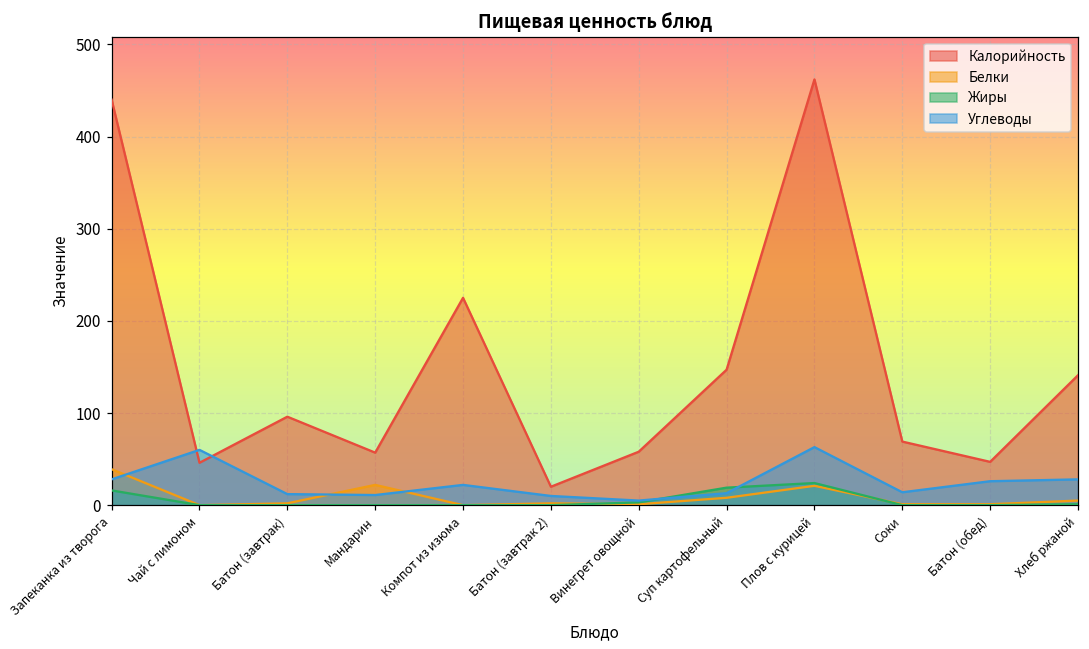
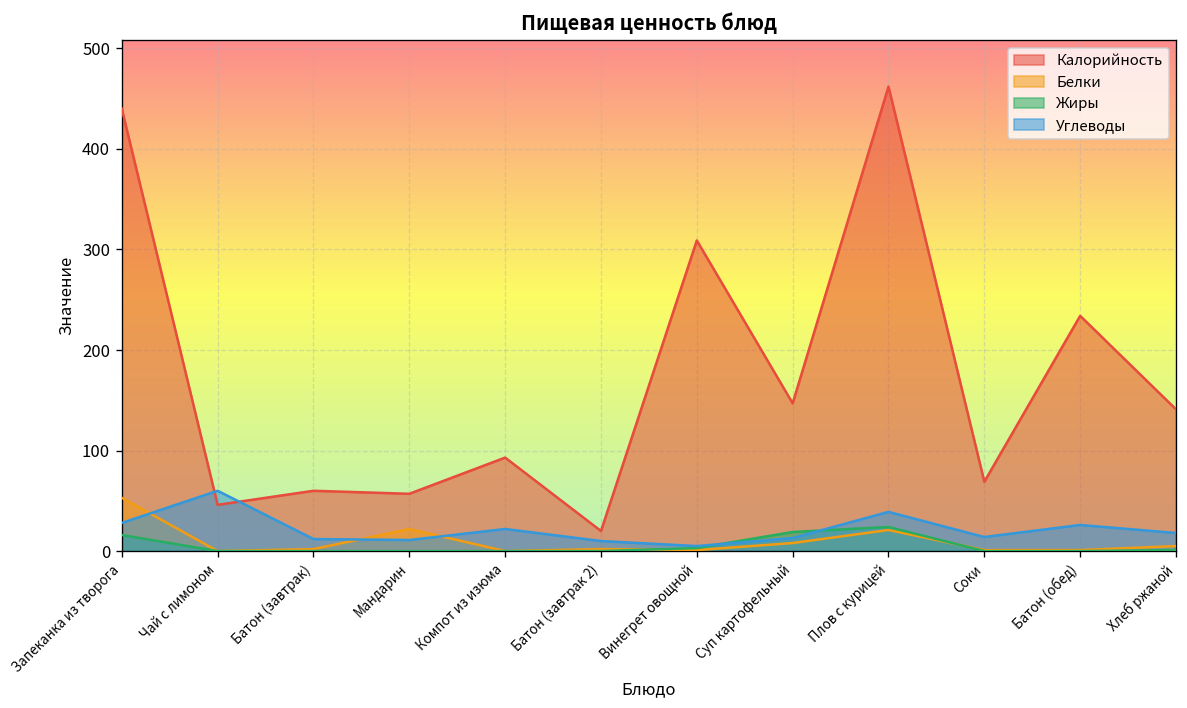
Белки, Запеканка из творога: 40 -> 50
Калорийность, Батон (завтрак): 100 -> 60
Калорийность, Компот из изюма: 230 -> 90
Калорийность, Винегрет овощной: 60 -> 310
Углеводы, Плов с курицей: 60 -> 40
Калорийность, Батон (обед): 50 -> 230
Углеводы, Хлеб ржаной: 30 -> 20
